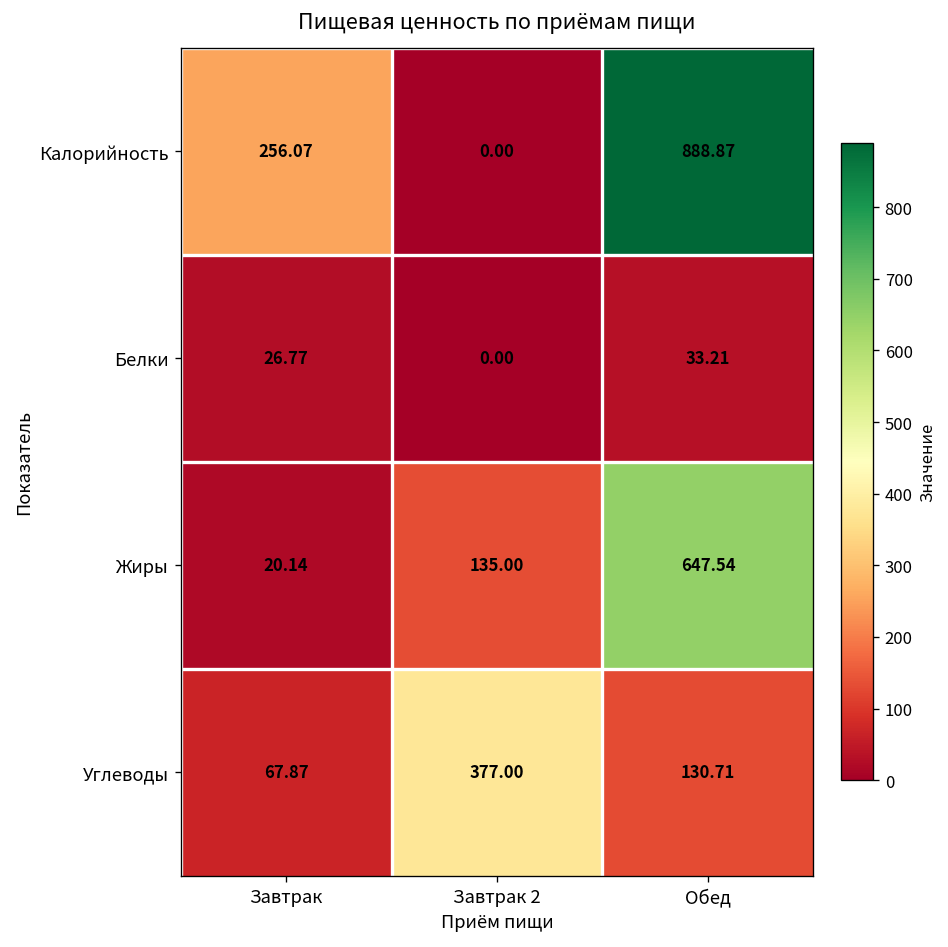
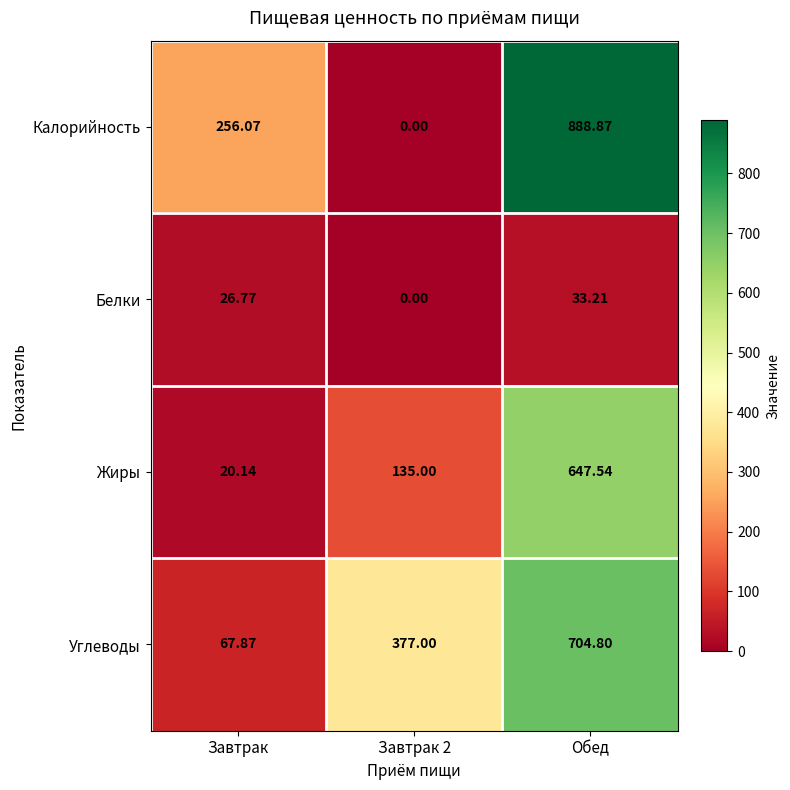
Углеводы, Обед: 130.71 -> 704.80
